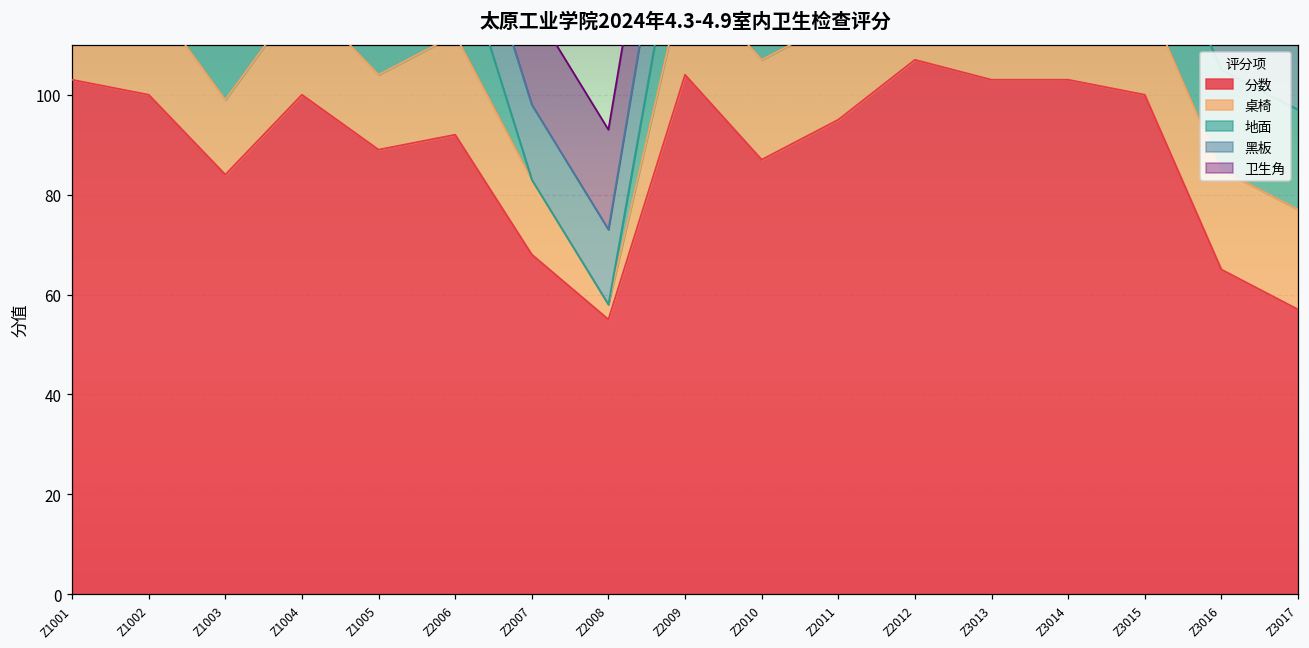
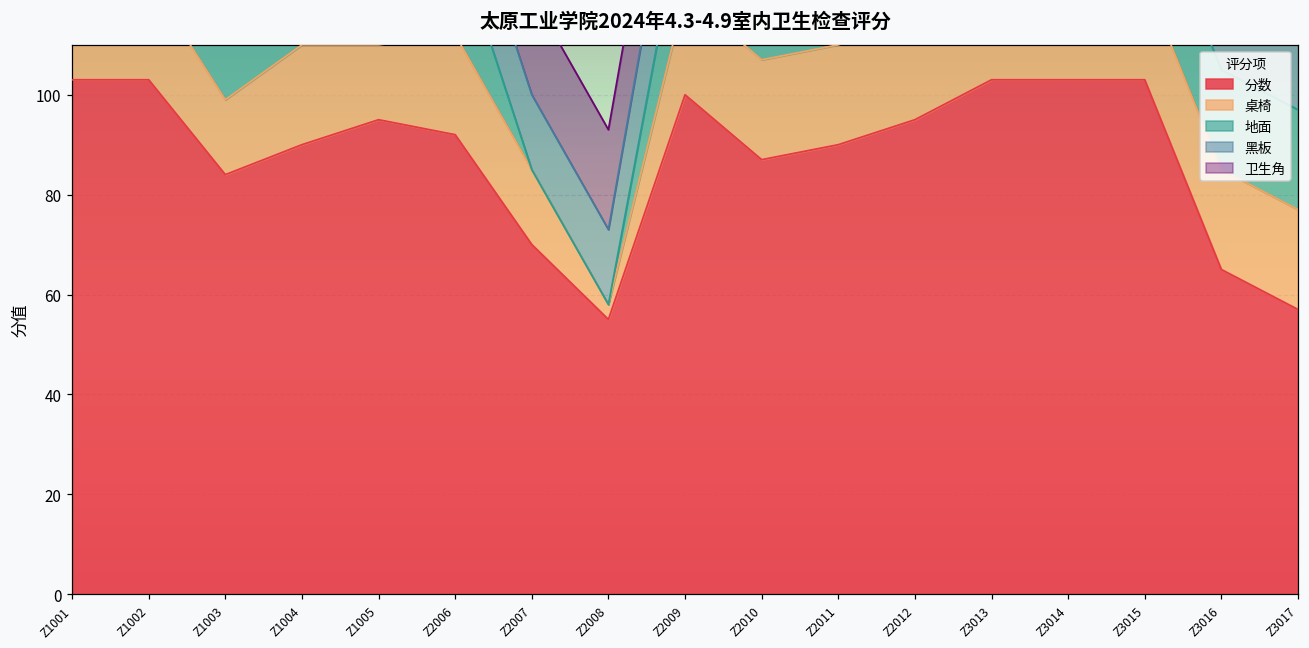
分数, Z1002: 100 -> 103
分数, Z1004: 100 -> 90
分数, Z1005: 89 -> 95
分数, Z2007: 68 -> 70
分数, Z2009: 104 -> 100
分数, Z2011: 95 -> 90
分数, Z2012: 107 -> 95
分数, Z3015: 100 -> 103
